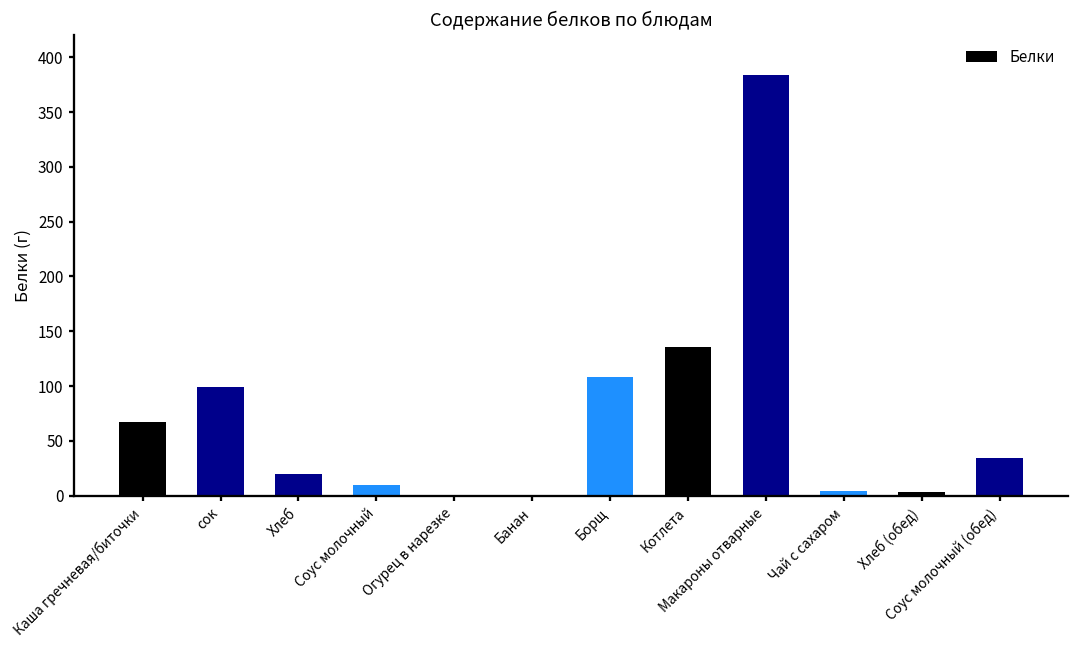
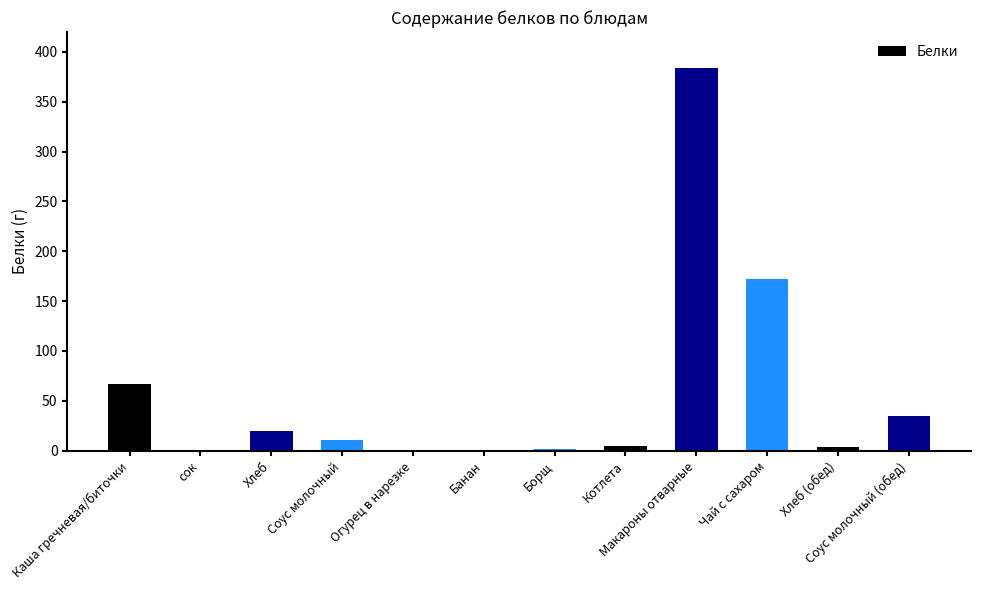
сок: 100 -> 0
Борщ: 110 -> 0
Котлета: 140 -> 0
Чай с сахаром: 0 -> 170
